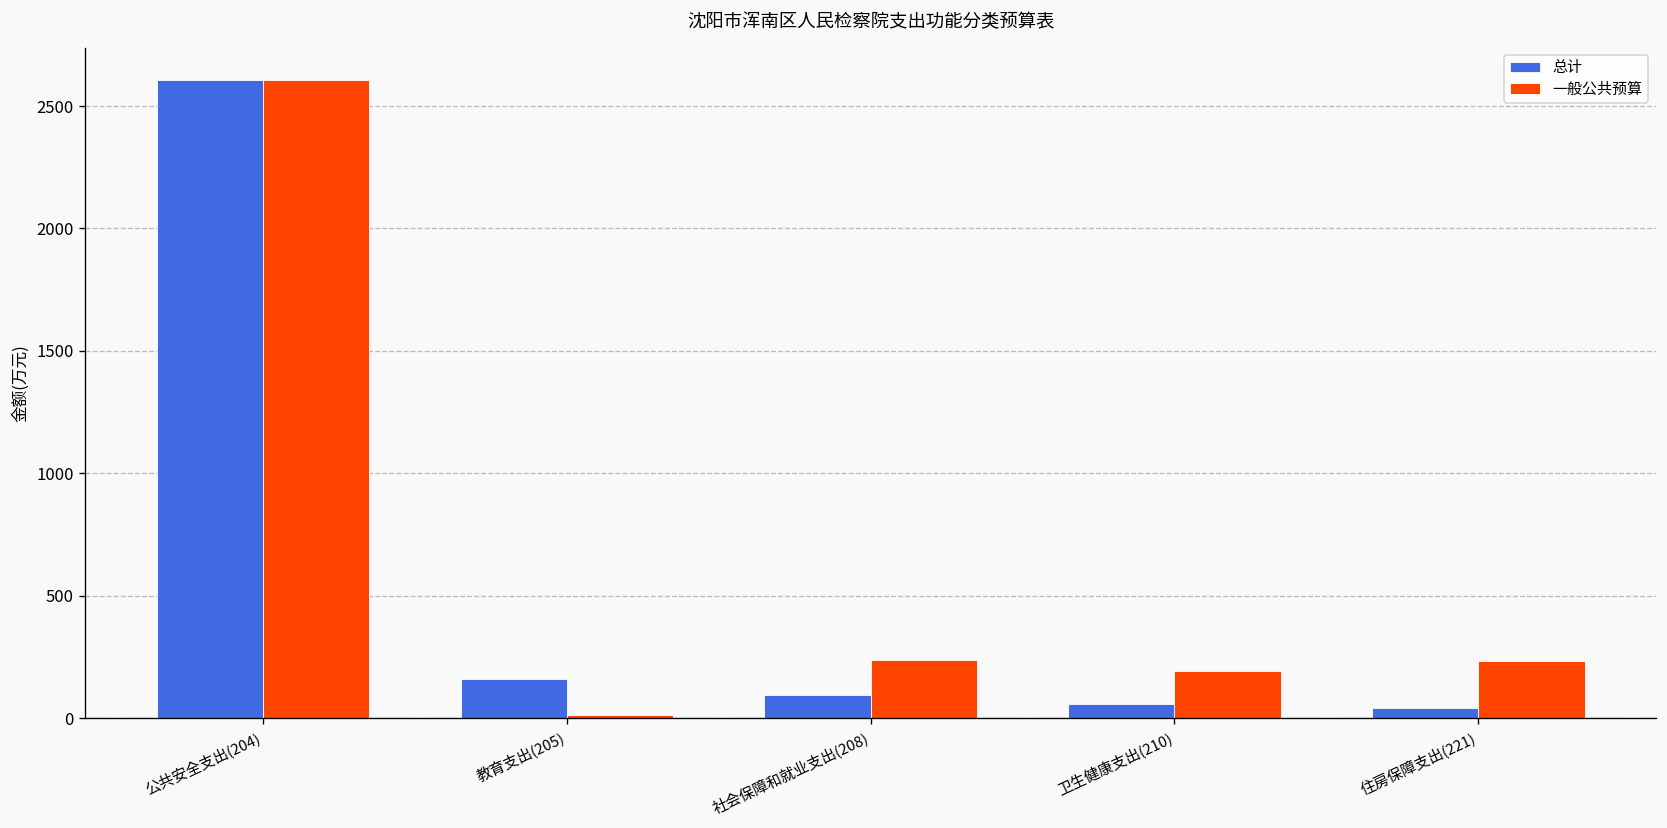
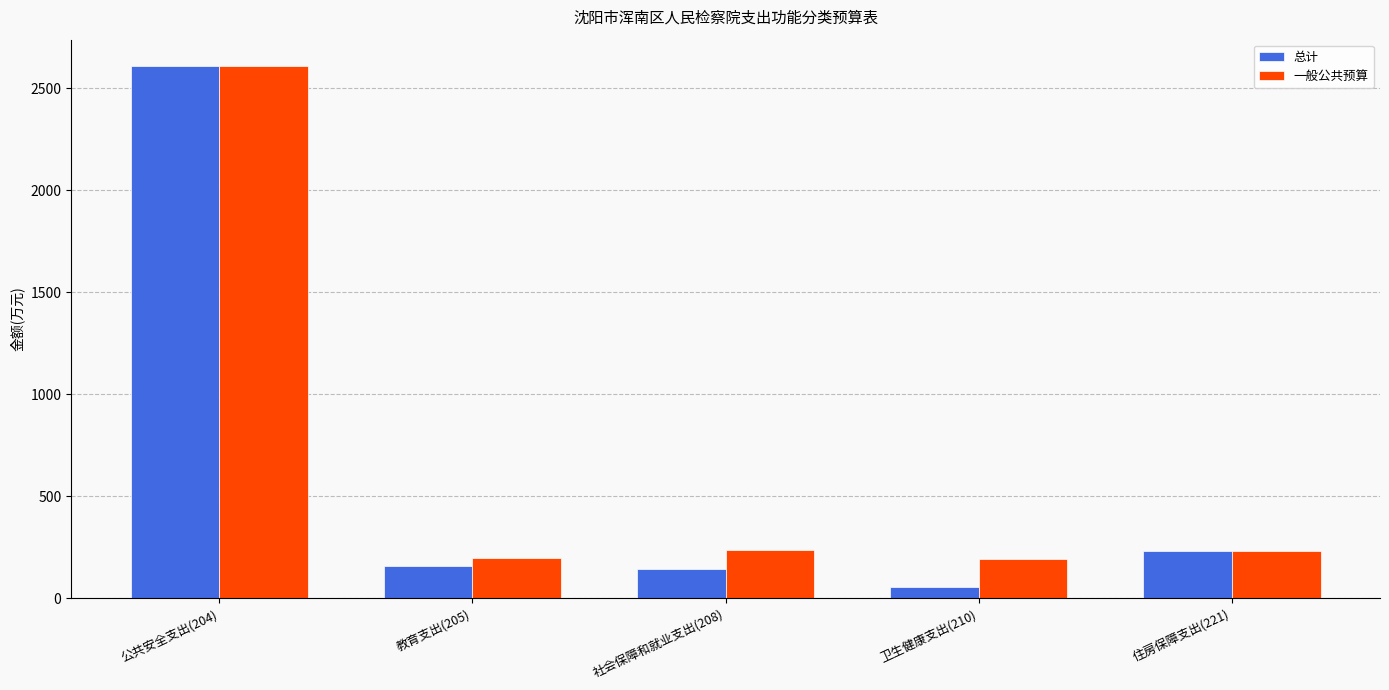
一般公共预算, 教育支出(205): 10 -> 200
总计, 社会保障和就业支出(208): 90 -> 150
总计, 住房保障支出(221): 40 -> 230
